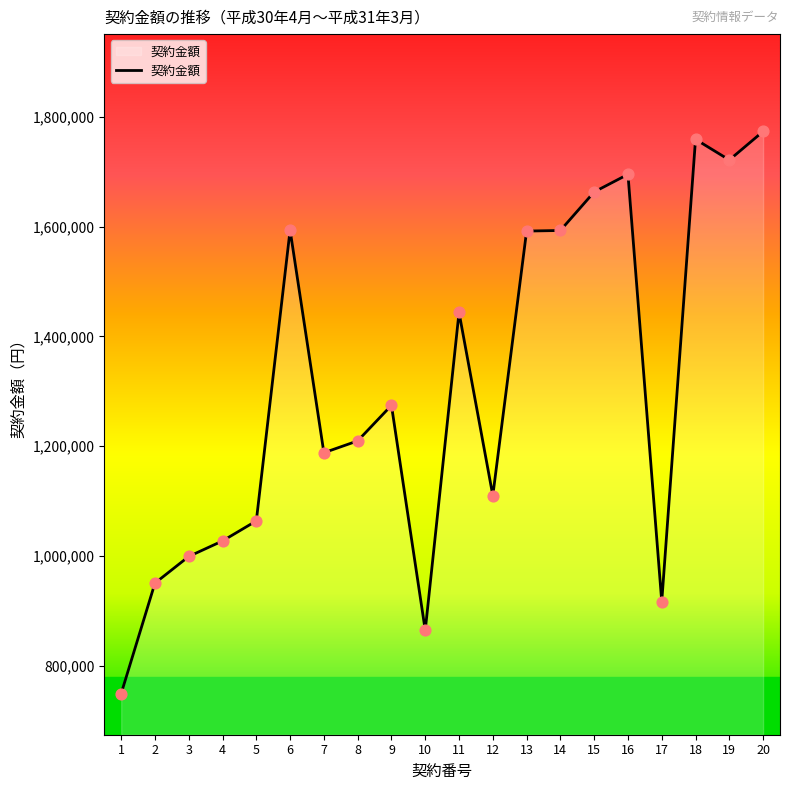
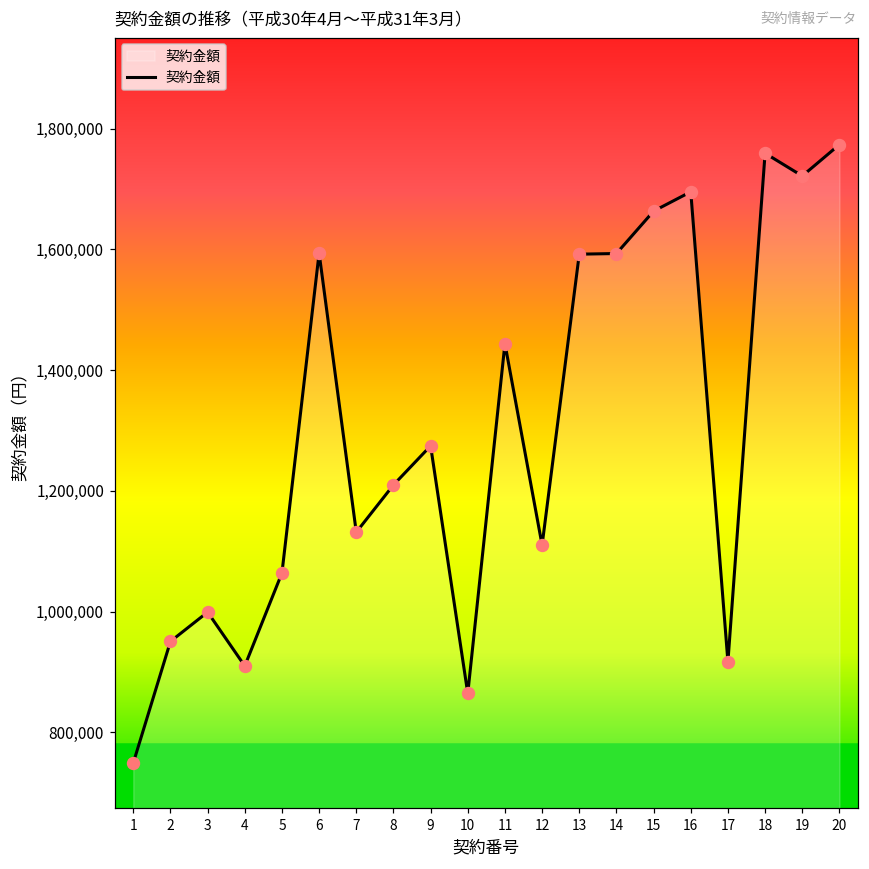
4: 1,030,000 -> 910,000
7: 1,190,000 -> 1,130,000
